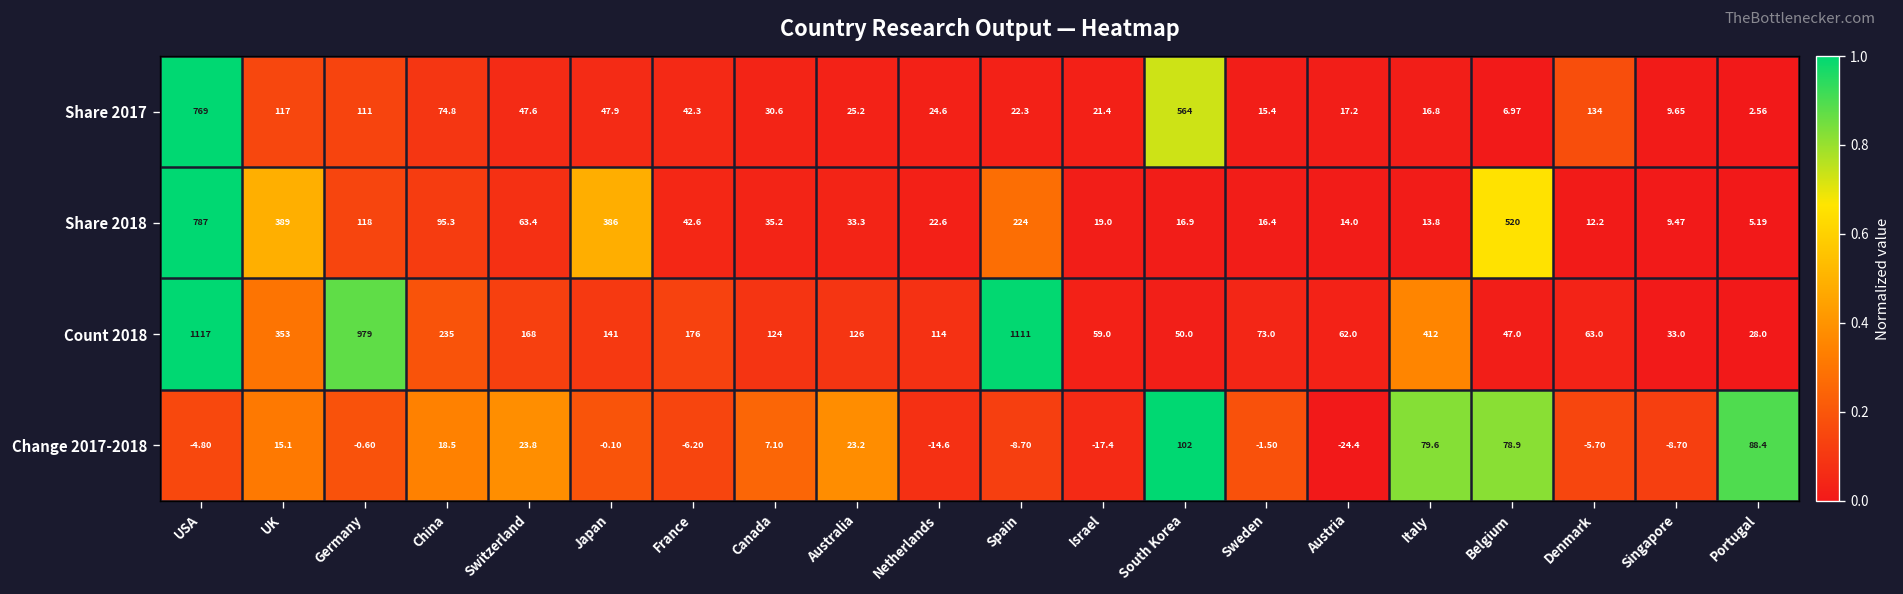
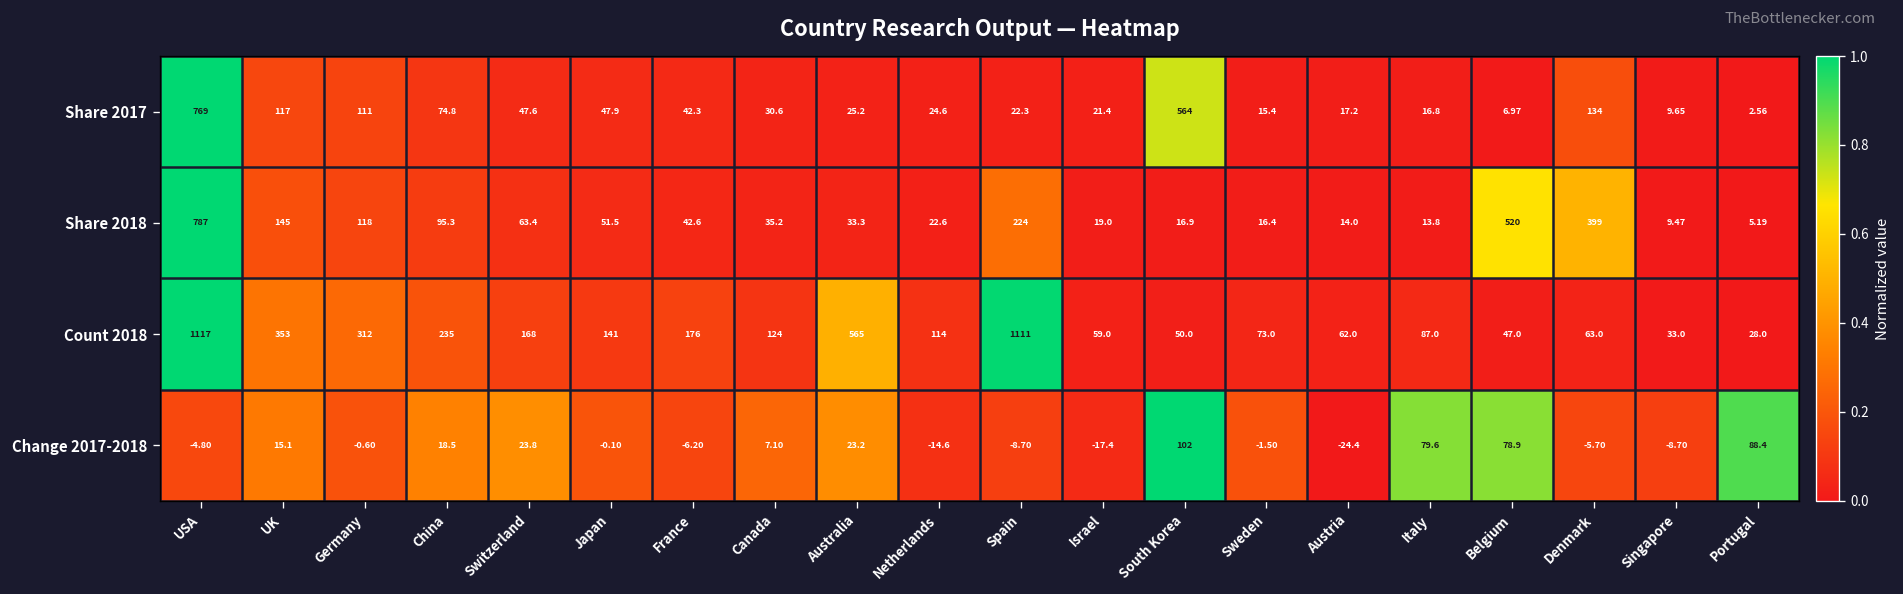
Share 2018, UK: 389 -> 145
Share 2018, Japan: 386 -> 51.5
Share 2018, Denmark: 12.2 -> 399
Count 2018, Germany: 979 -> 312
Count 2018, Australia: 126 -> 565
Count 2018, Italy: 412 -> 87.0
